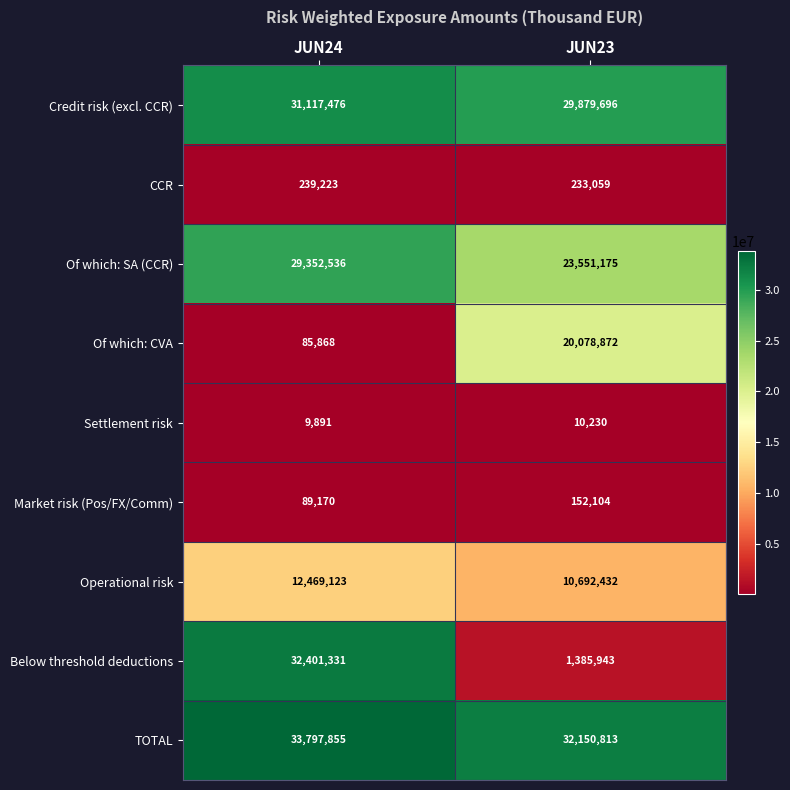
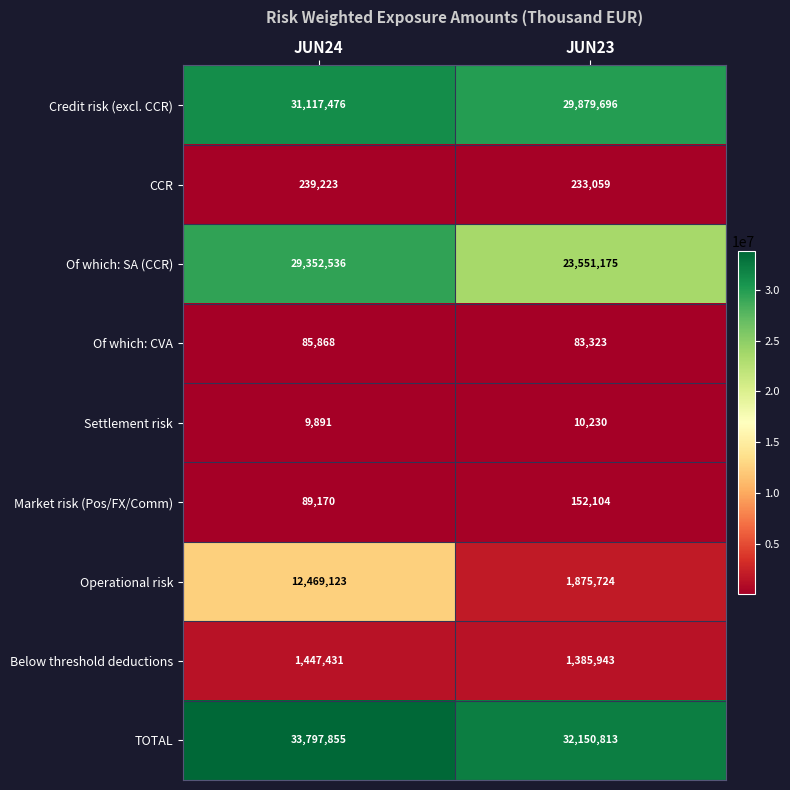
Of which: CVA, JUN23: 20,078,872 -> 83,323
Operational risk, JUN23: 10,692,432 -> 1,875,724
Below threshold deductions, JUN24: 32,401,331 -> 1,447,431
